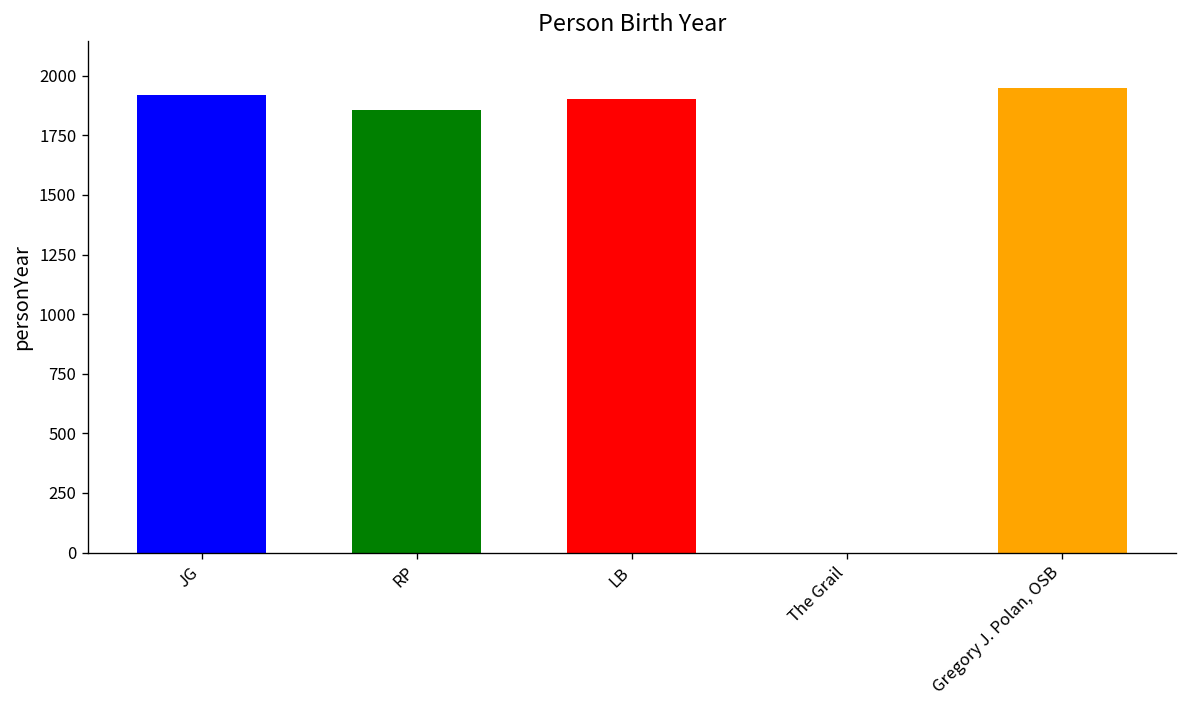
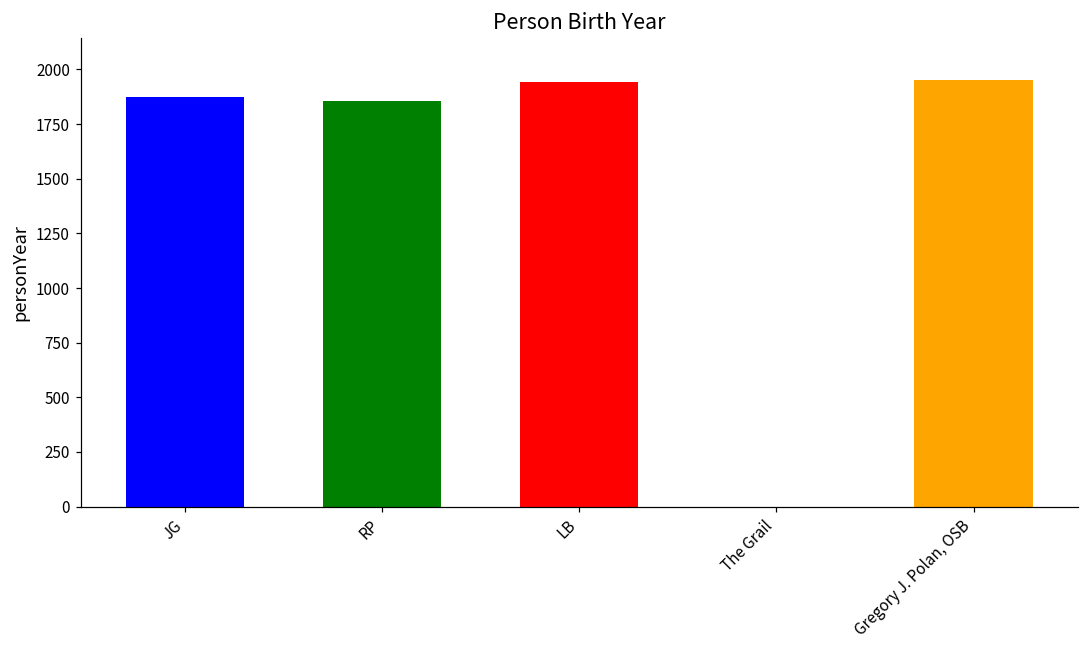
JG: 1920 -> 1870
LB: 1900 -> 1940
